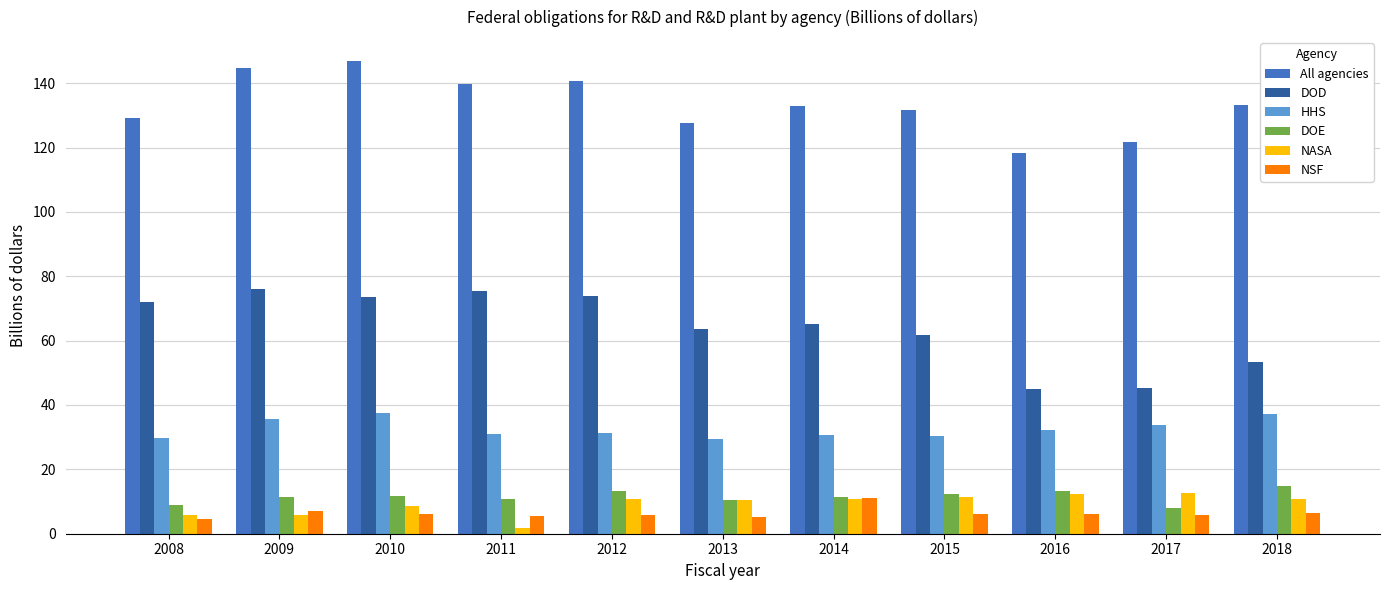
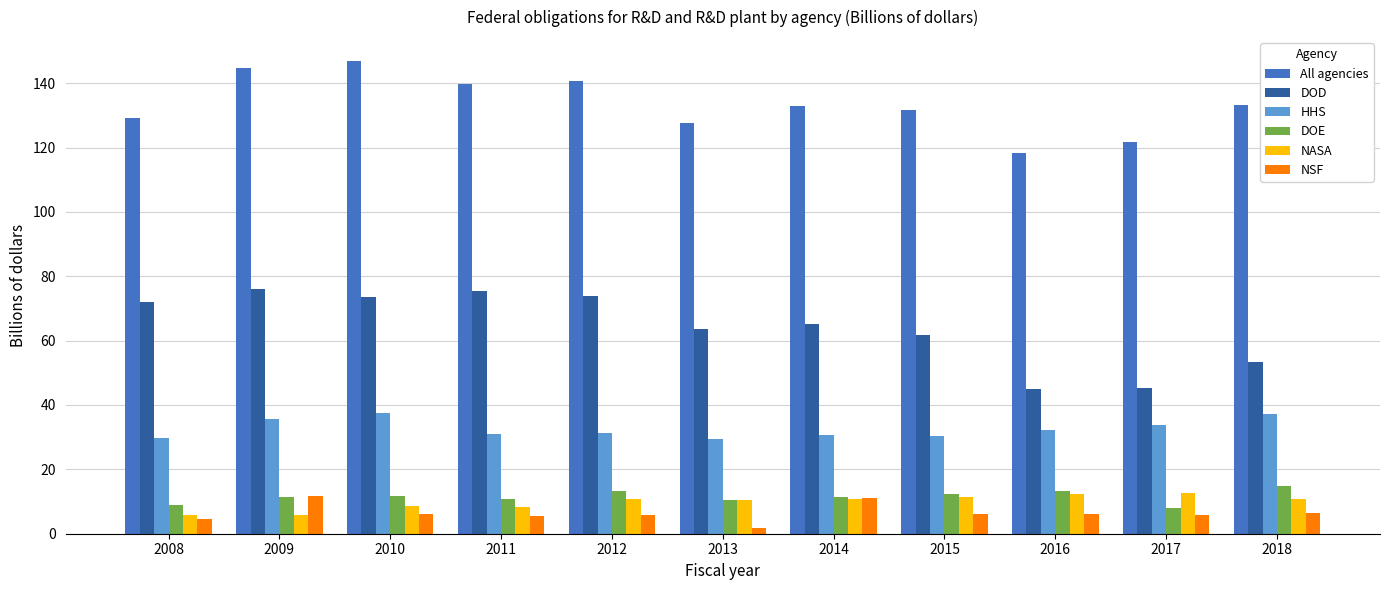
NSF, 2009: 7 -> 12
NASA, 2011: 2 -> 8
NSF, 2013: 5 -> 2
